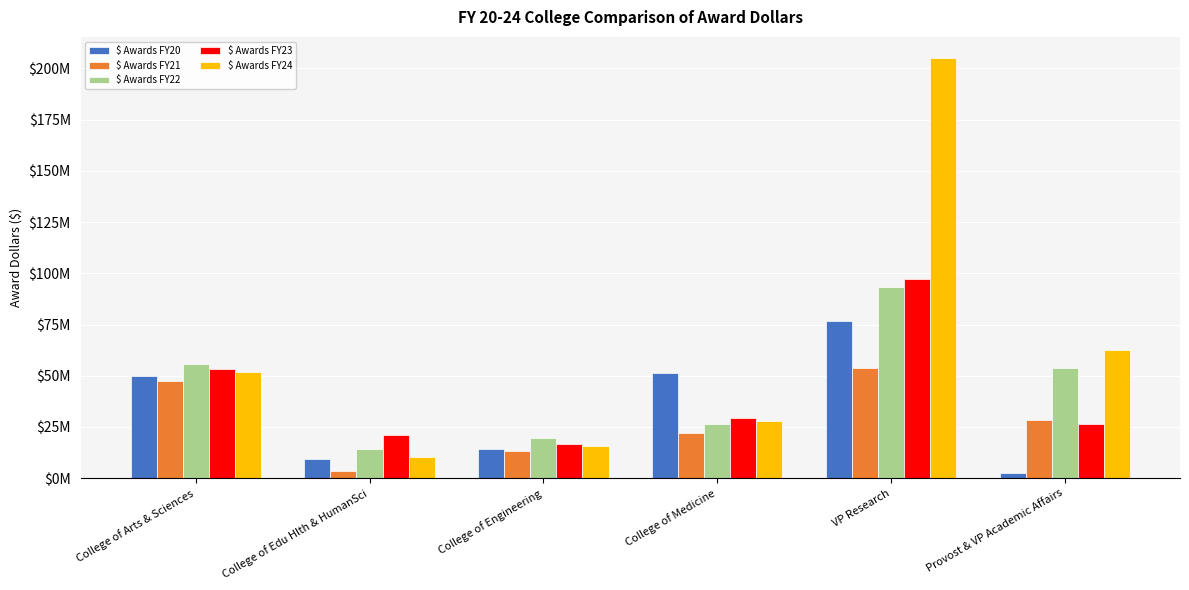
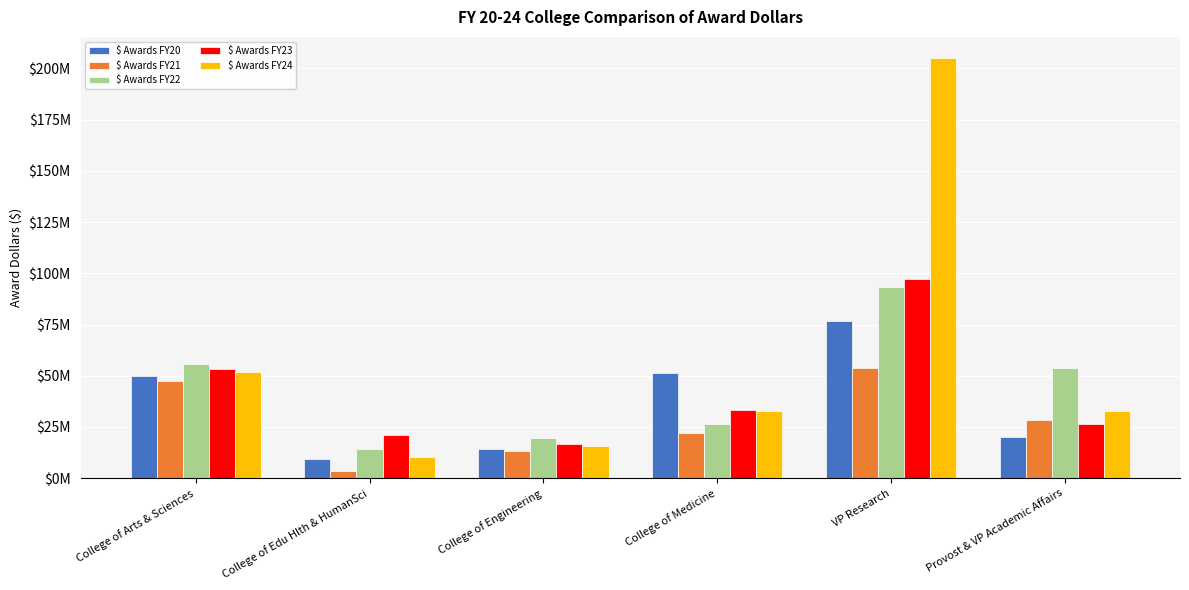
$ Awards FY23, College of Medicine: $29000000 -> $33000000
$ Awards FY24, College of Medicine: $28000000 -> $33000000
$ Awards FY20, Provost & VP Academic Affairs: $3000000 -> $20000000
$ Awards FY24, Provost & VP Academic Affairs: $63000000 -> $33000000
